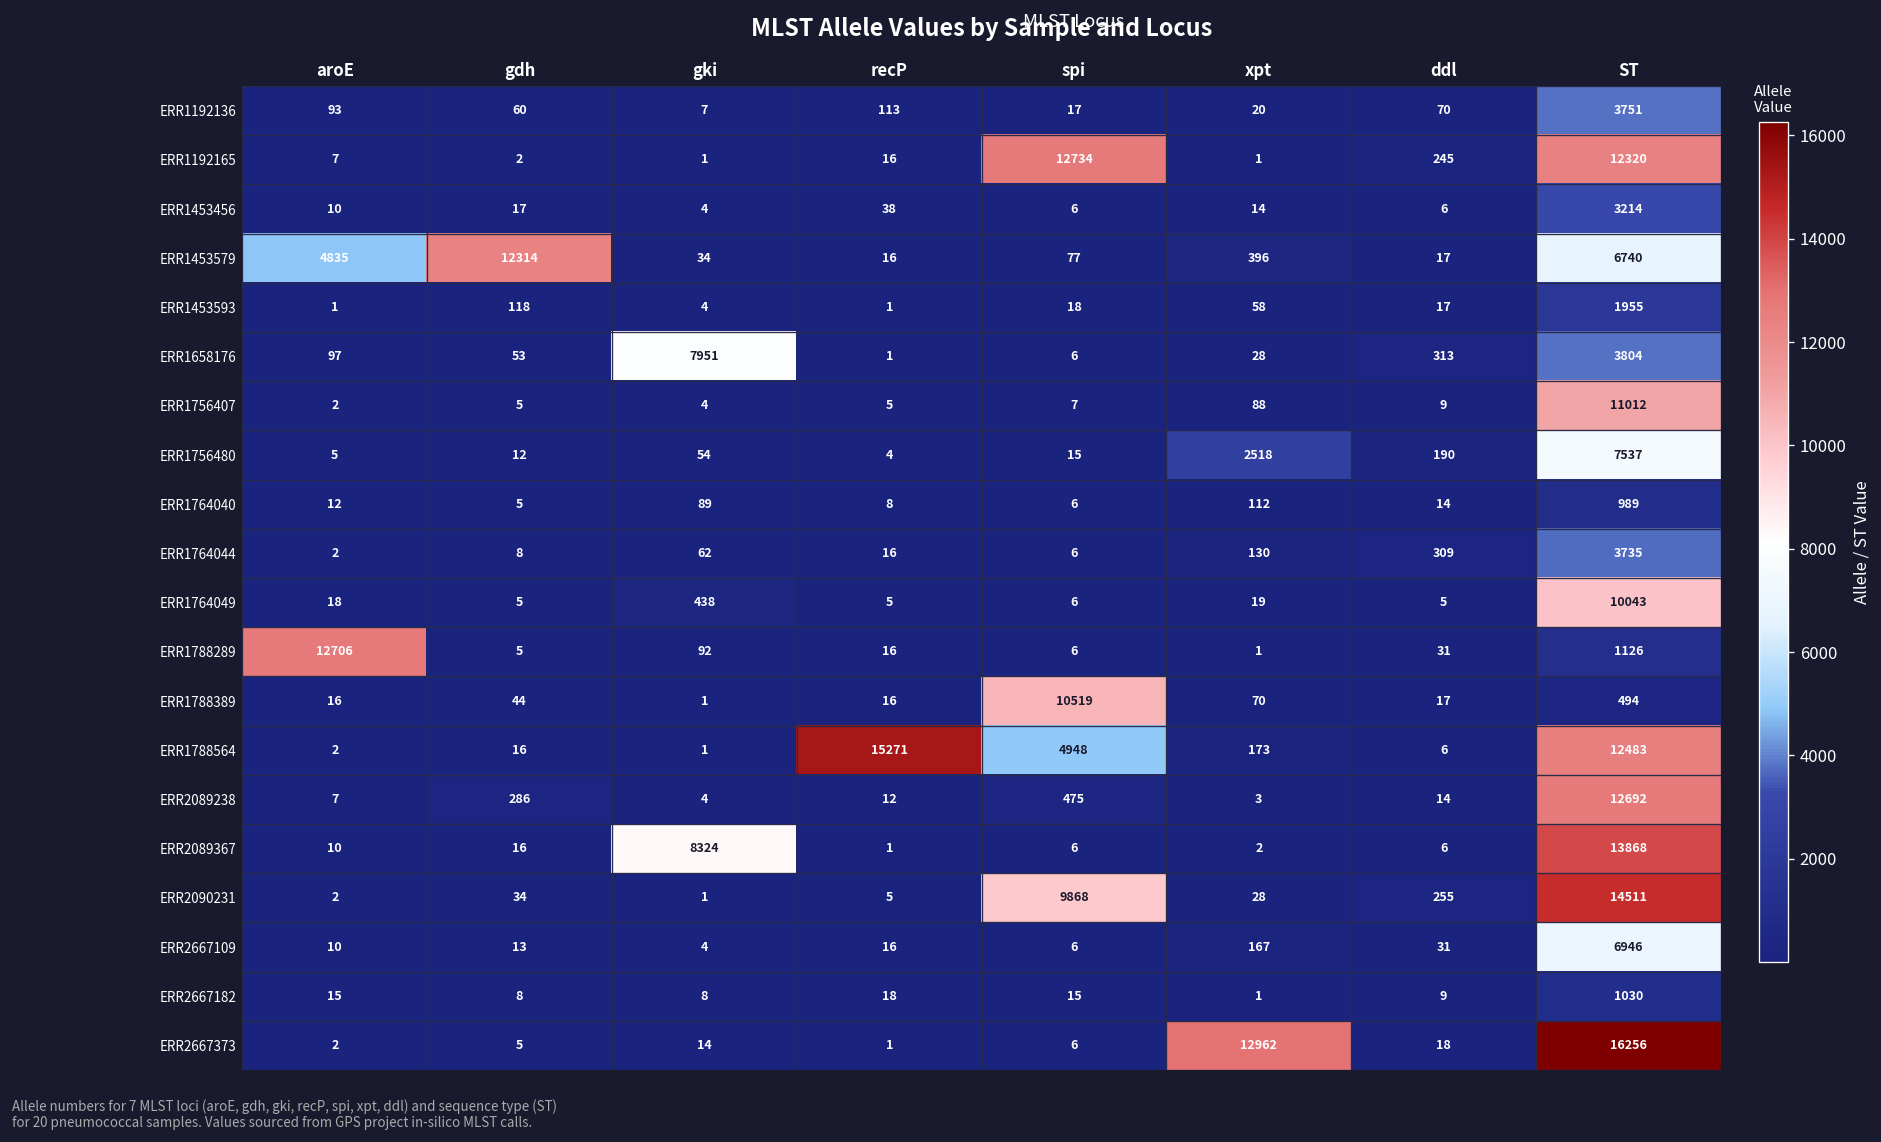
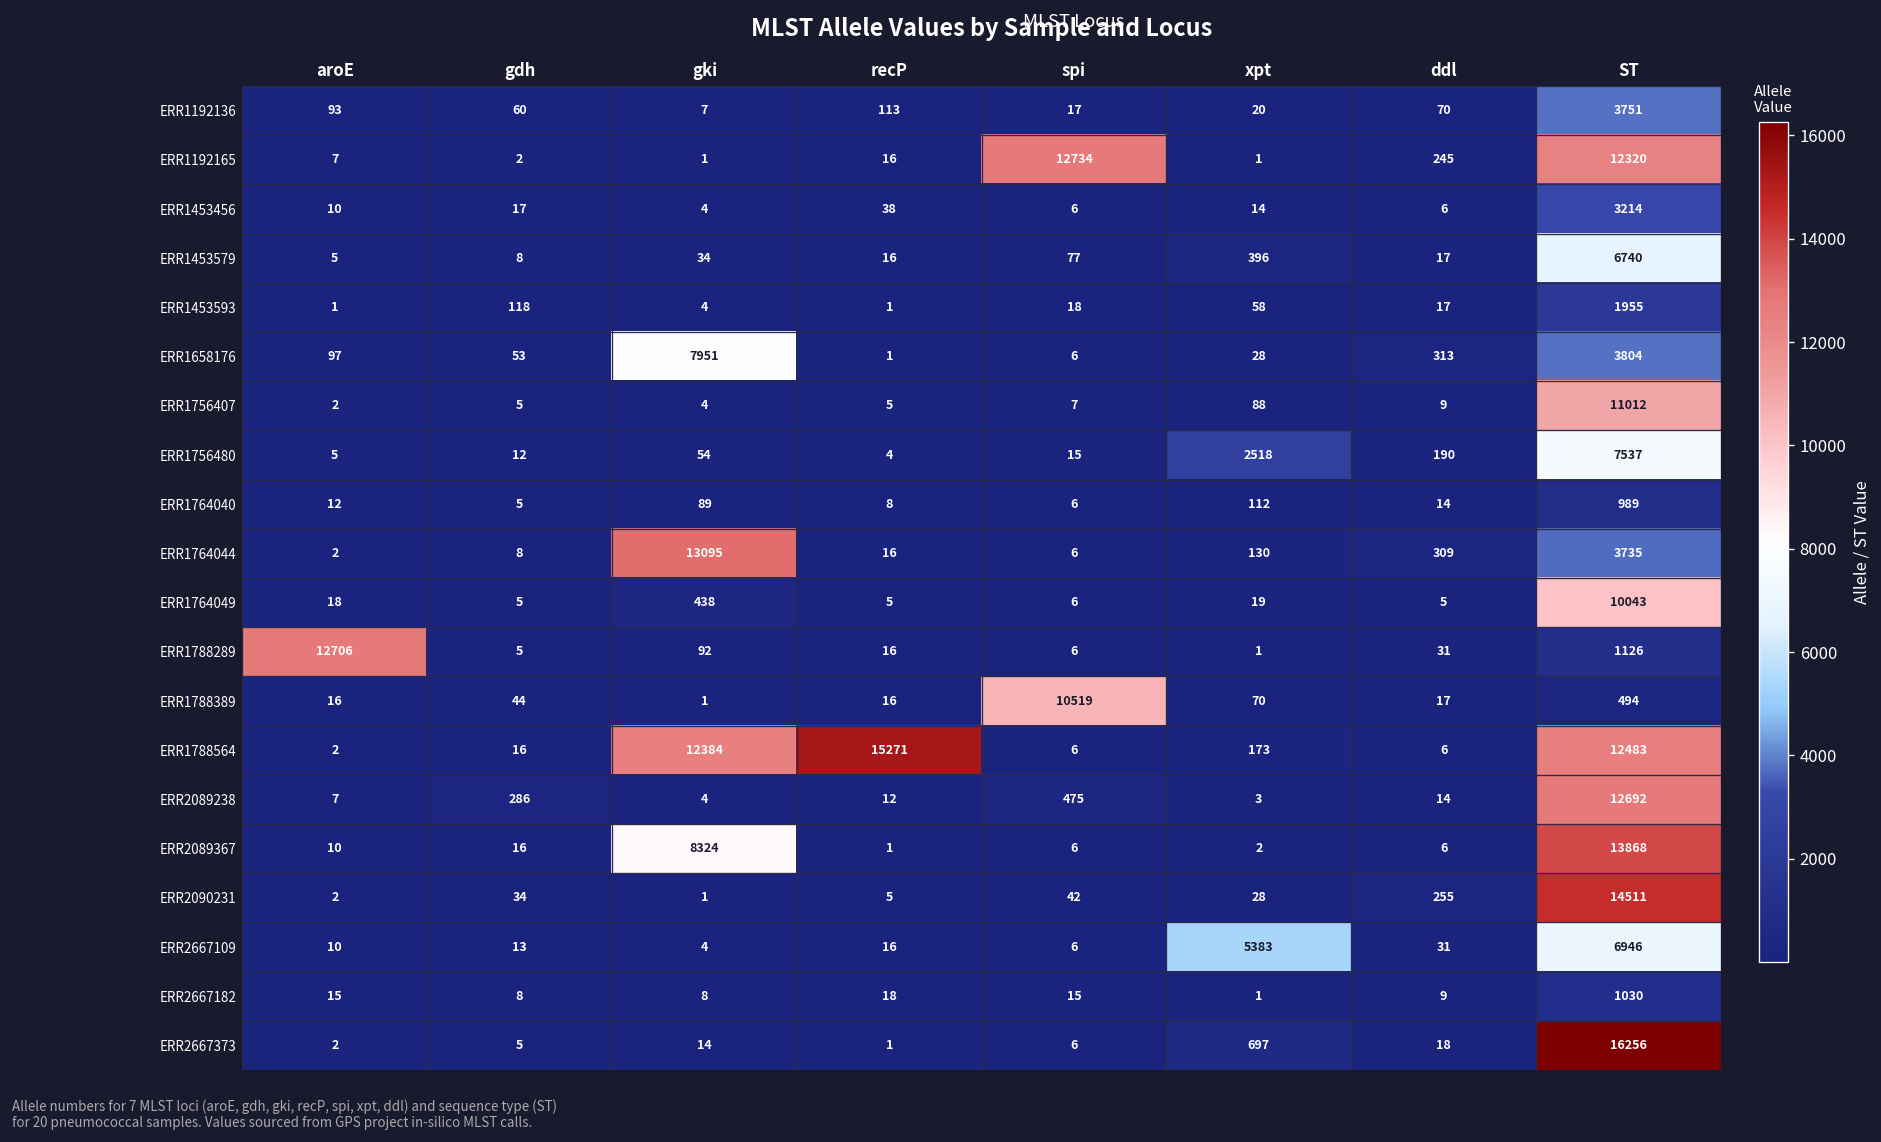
ERR1453579, aroE: 4835 -> 5
ERR1453579, gdh: 12314 -> 8
ERR1764044, gki: 62 -> 13095
ERR1788564, gki: 1 -> 12384
ERR1788564, spi: 4948 -> 6
ERR2090231, spi: 9868 -> 42
ERR2667109, xpt: 167 -> 5383
ERR2667373, xpt: 12962 -> 697
